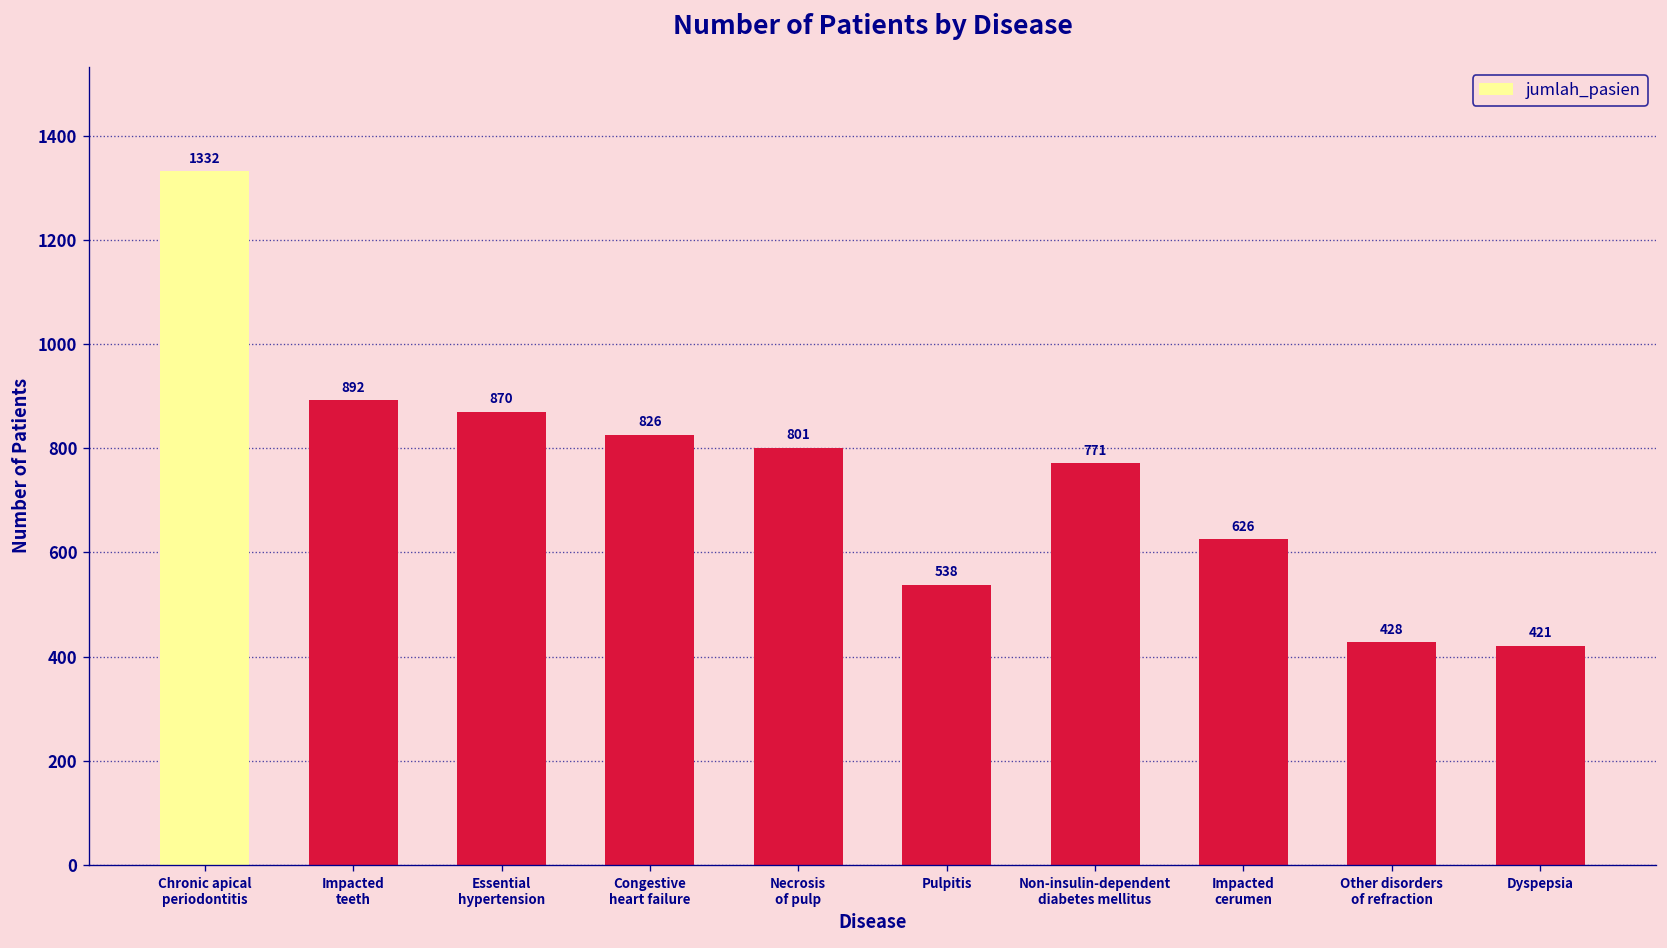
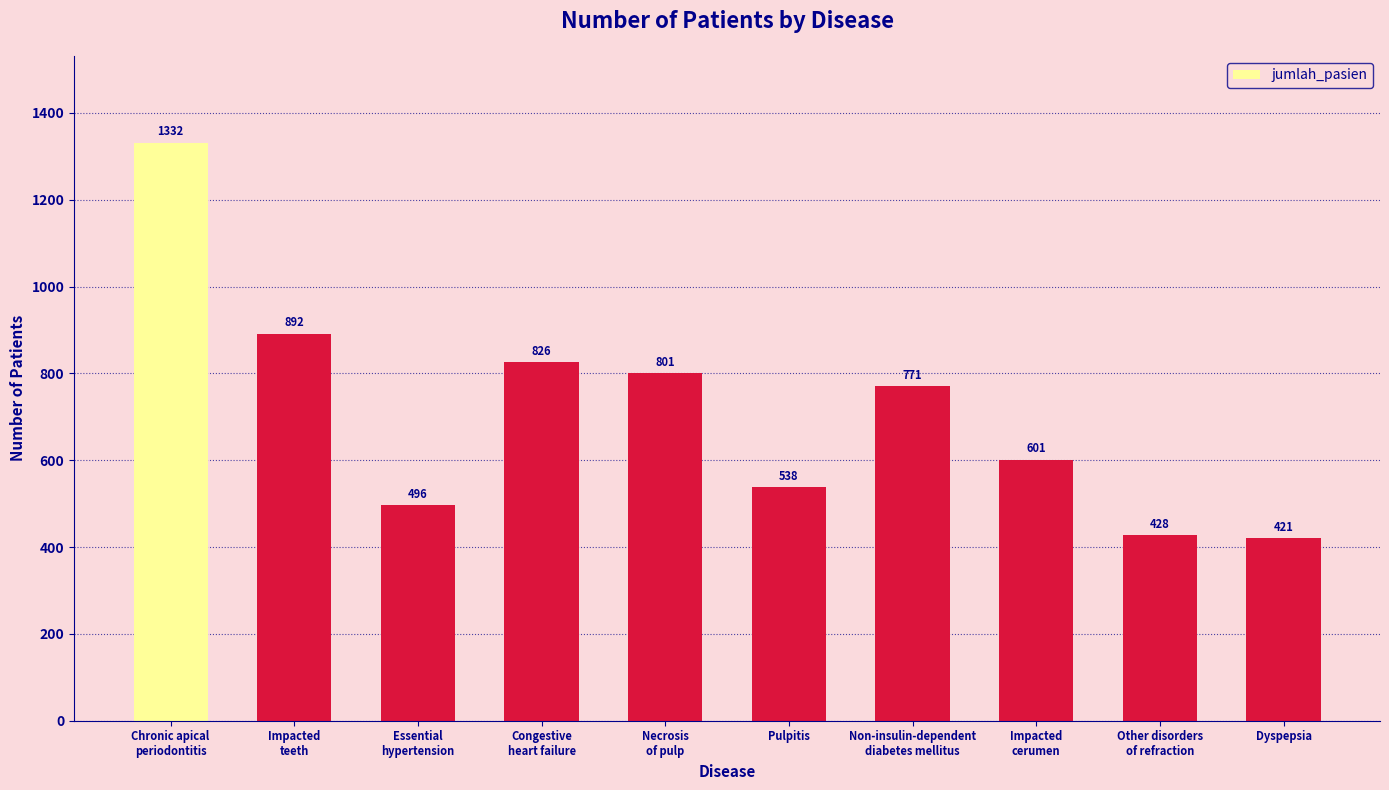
Essential hypertension: 870 -> 496
Impacted cerumen: 626 -> 601
